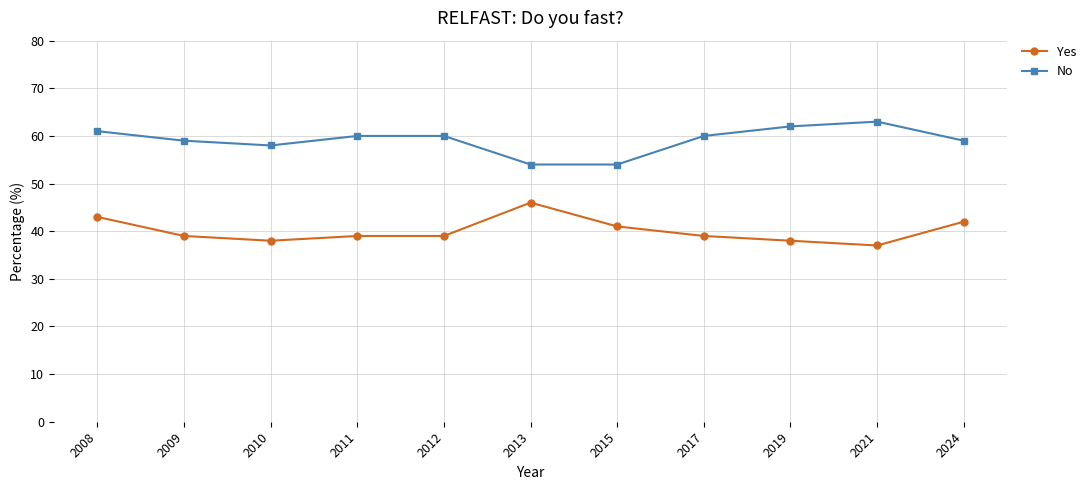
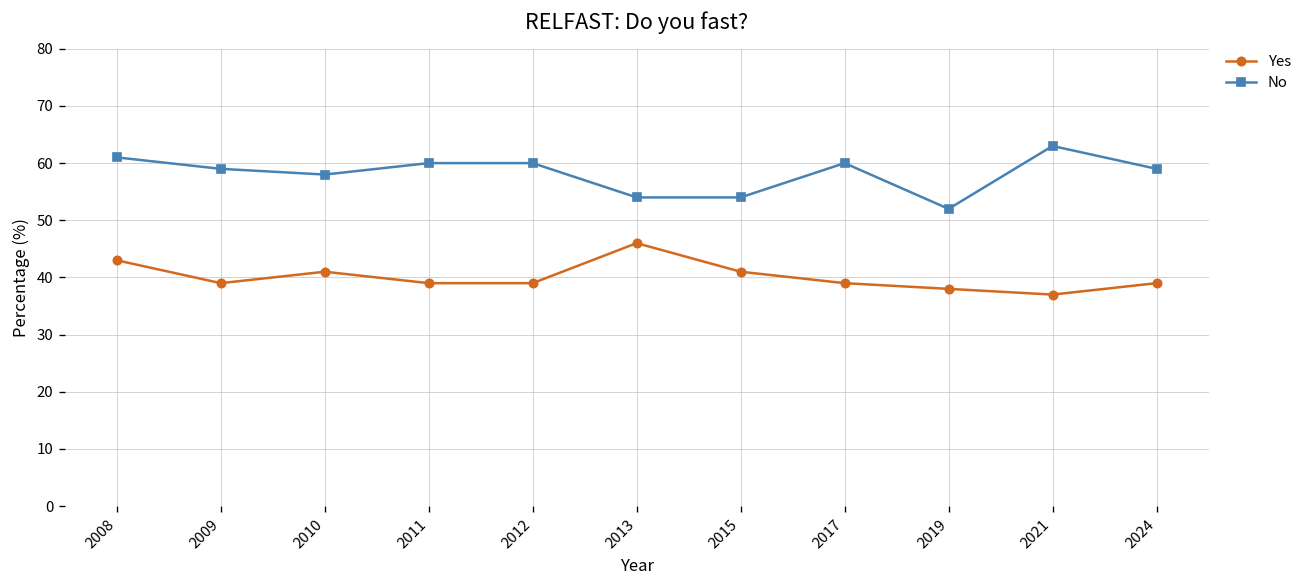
Yes, 2010: 38 -> 41
No, 2019: 62 -> 52
Yes, 2024: 42 -> 39
